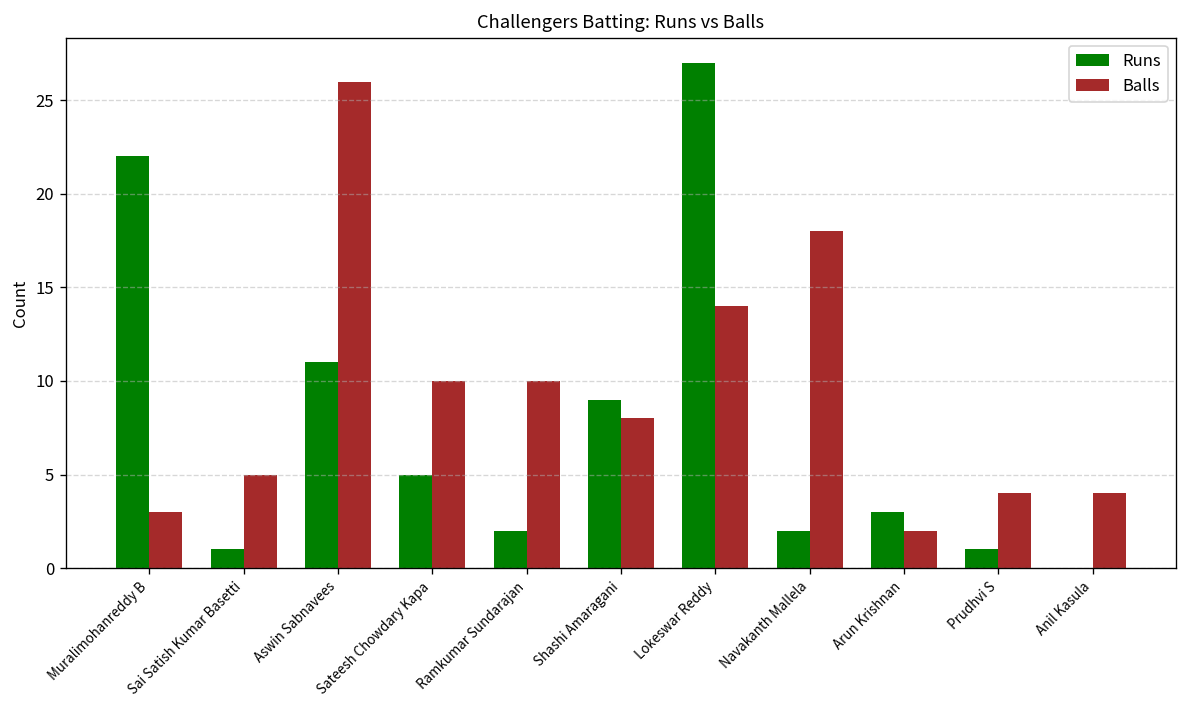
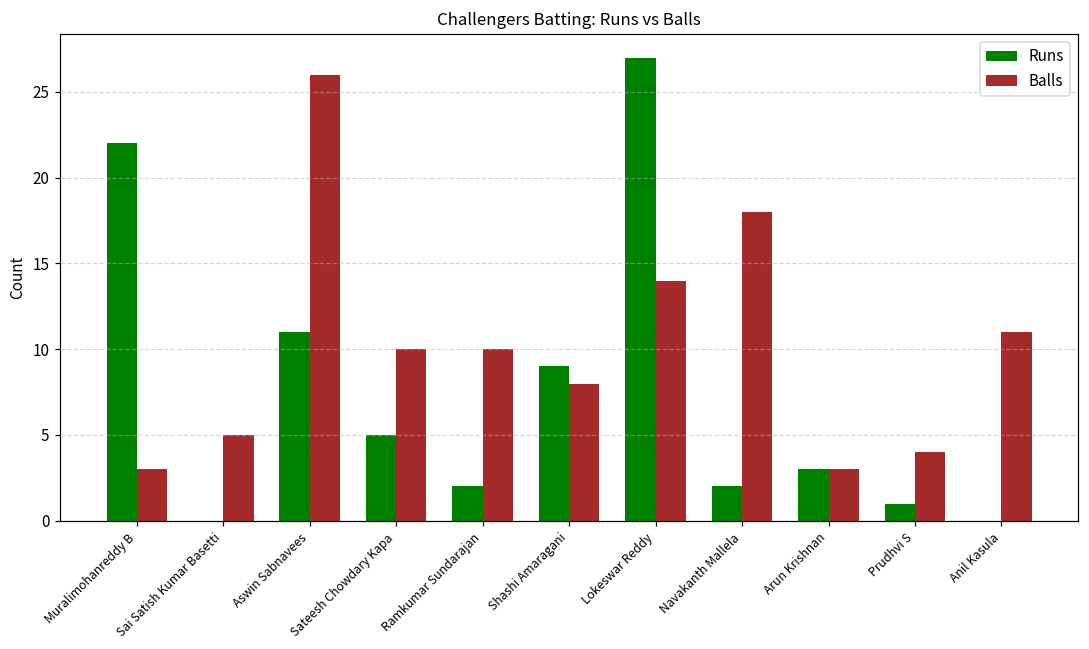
Runs, Sai Satish Kumar Basetti: 1 -> 0
Balls, Arun Krishnan: 2 -> 3
Balls, Anil Kasula: 4 -> 11
